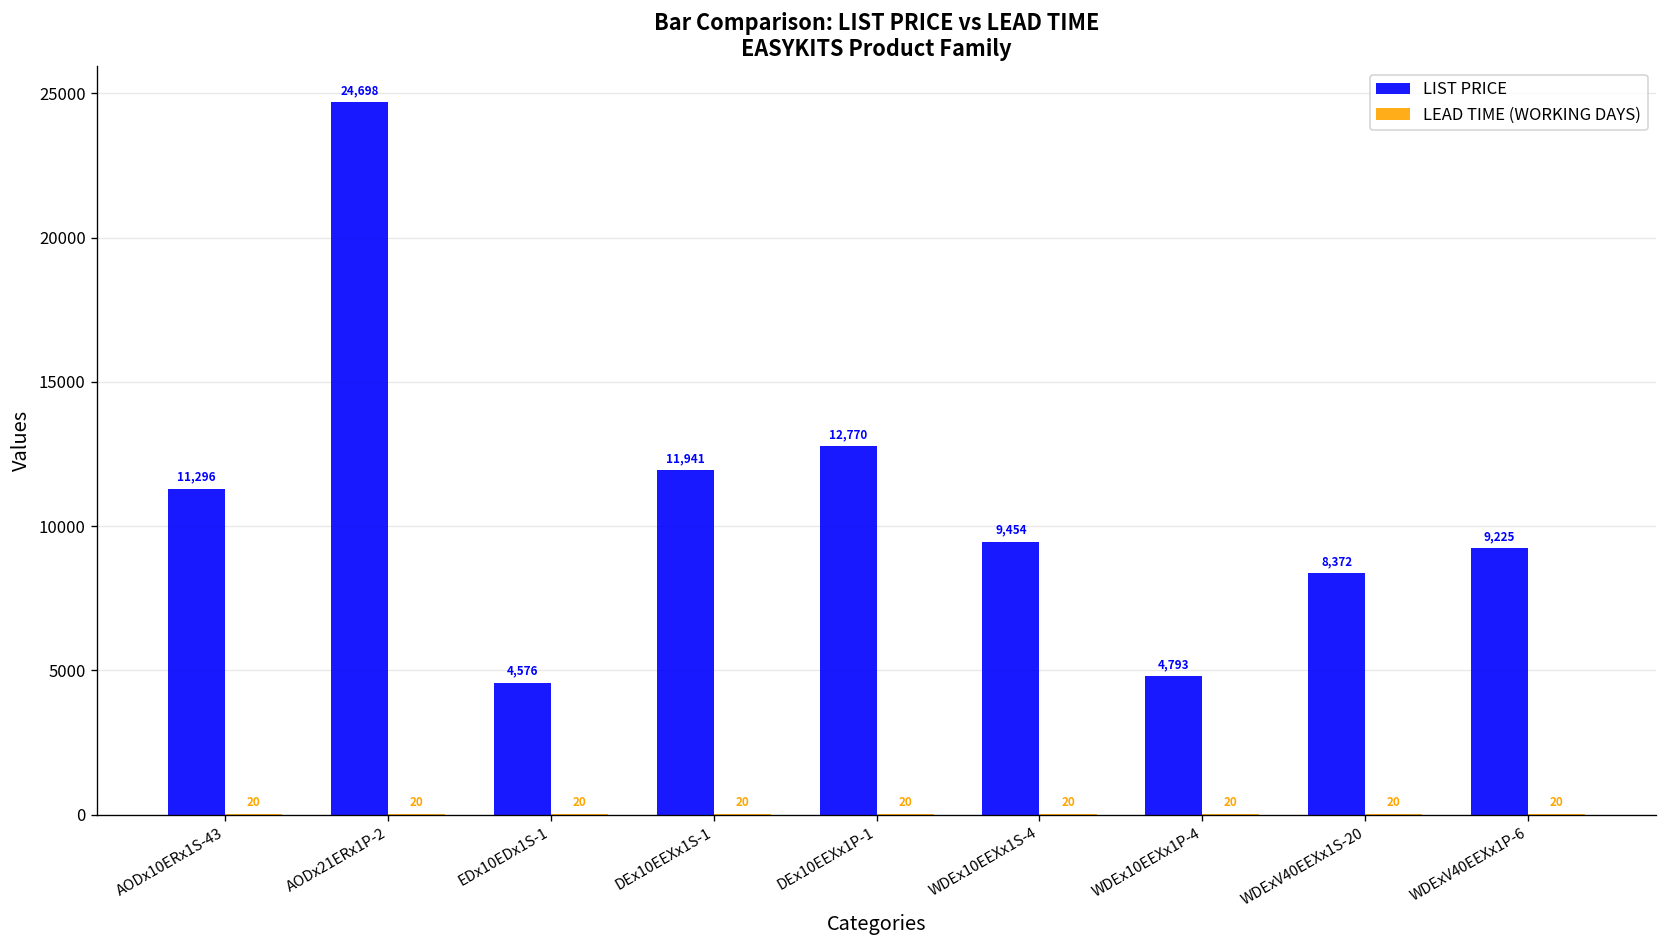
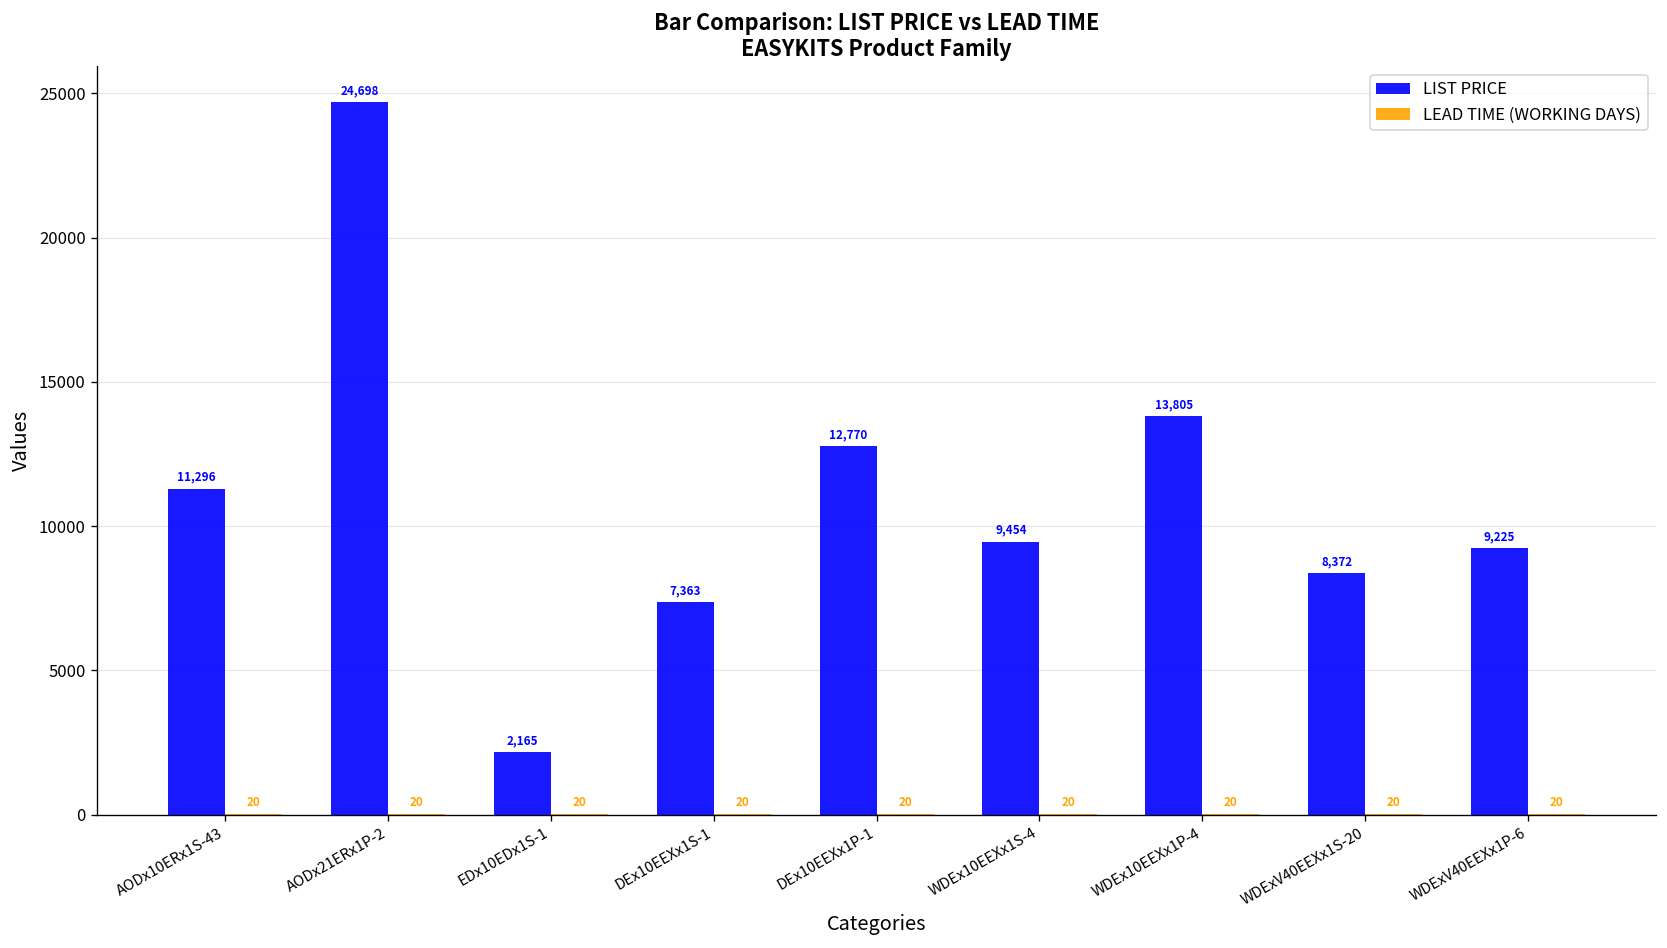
LIST PRICE, EDx10EDx1S-1: 4,576 -> 2,165
LIST PRICE, DEx10EEXx1S-1: 11,941 -> 7,363
LIST PRICE, WDEx10EEXx1P-4: 4,793 -> 13,805
